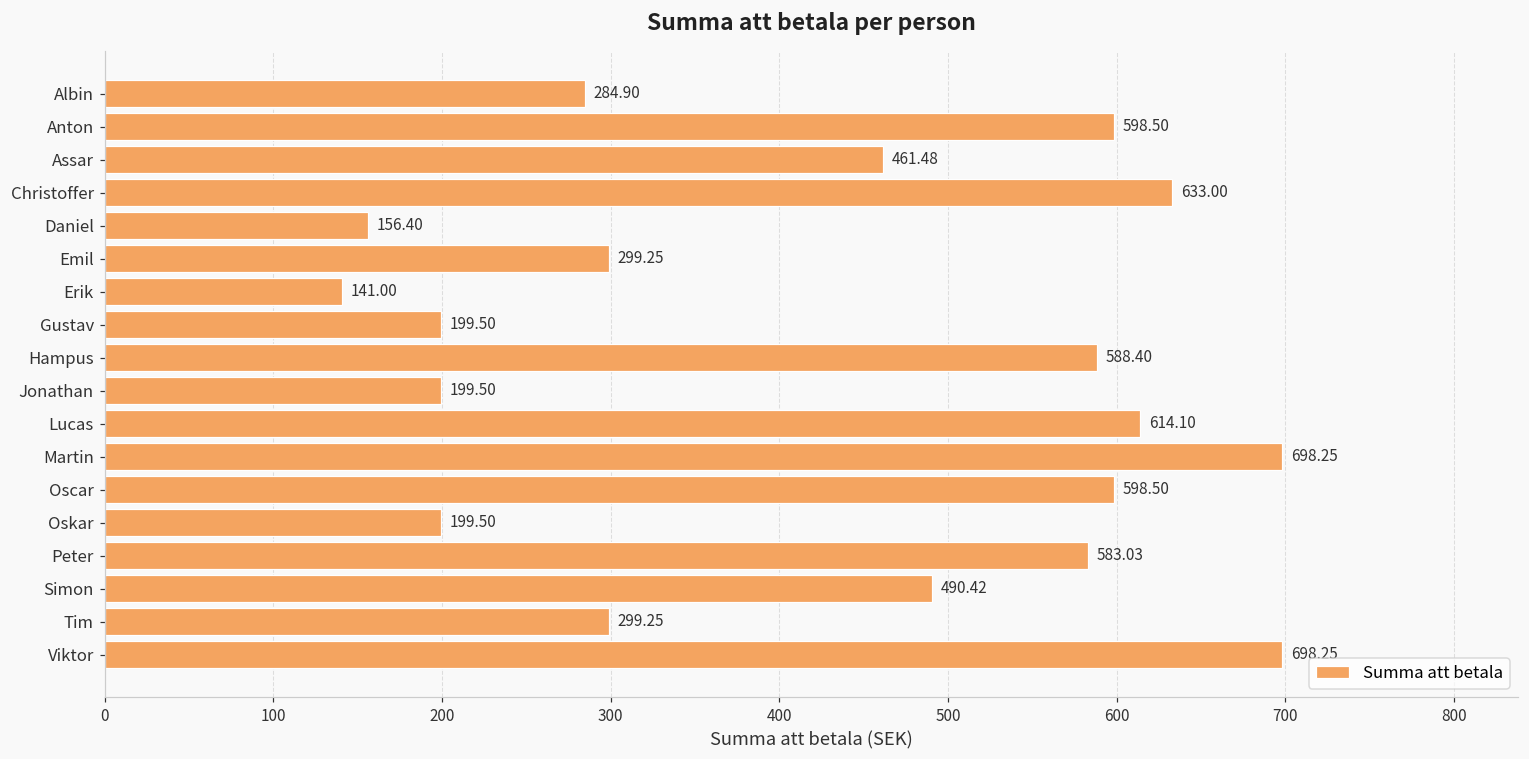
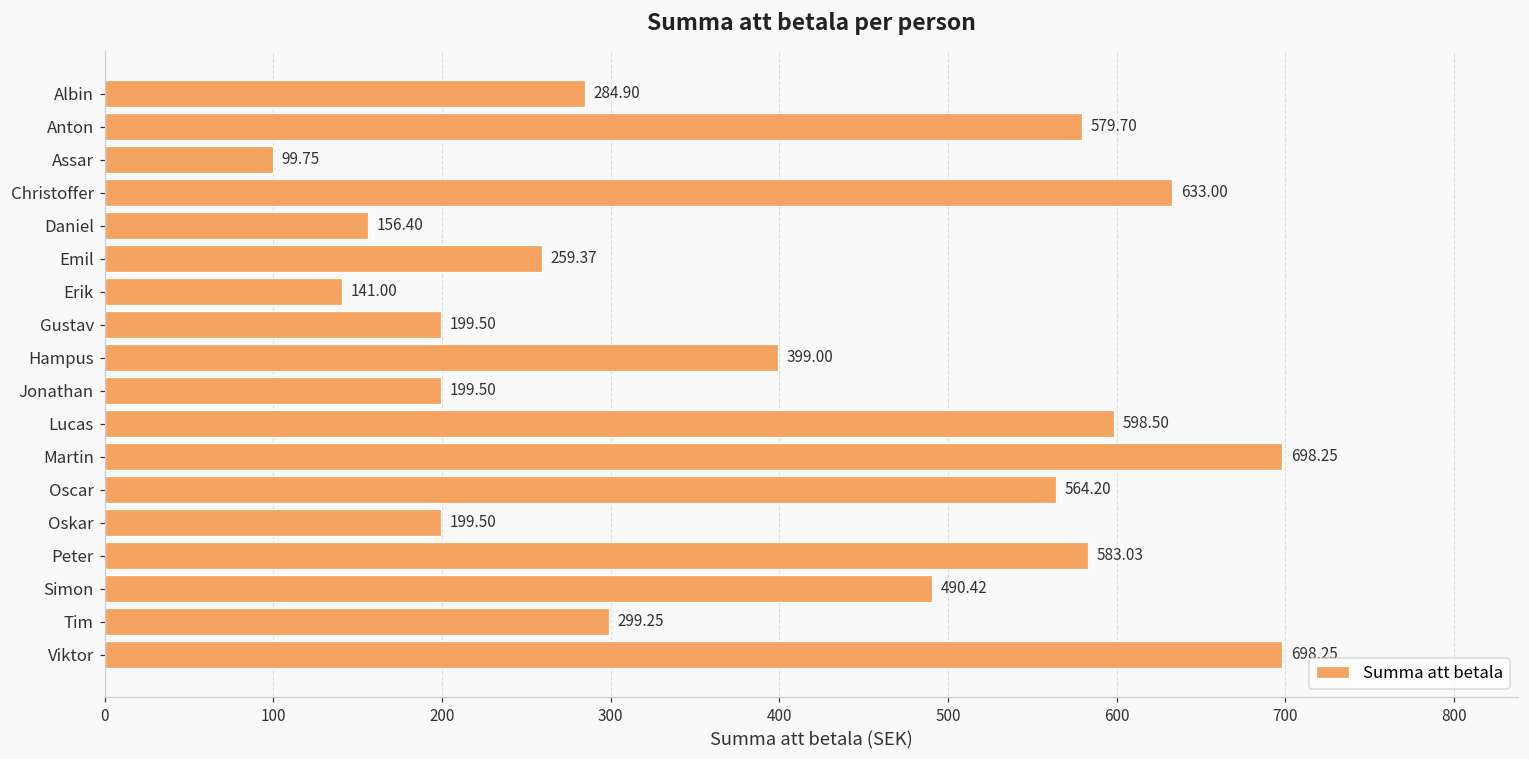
Anton: 598.50 -> 579.70
Assar: 461.48 -> 99.75
Emil: 299.25 -> 259.37
Hampus: 588.40 -> 399.00
Lucas: 614.10 -> 598.50
Oscar: 598.50 -> 564.20
